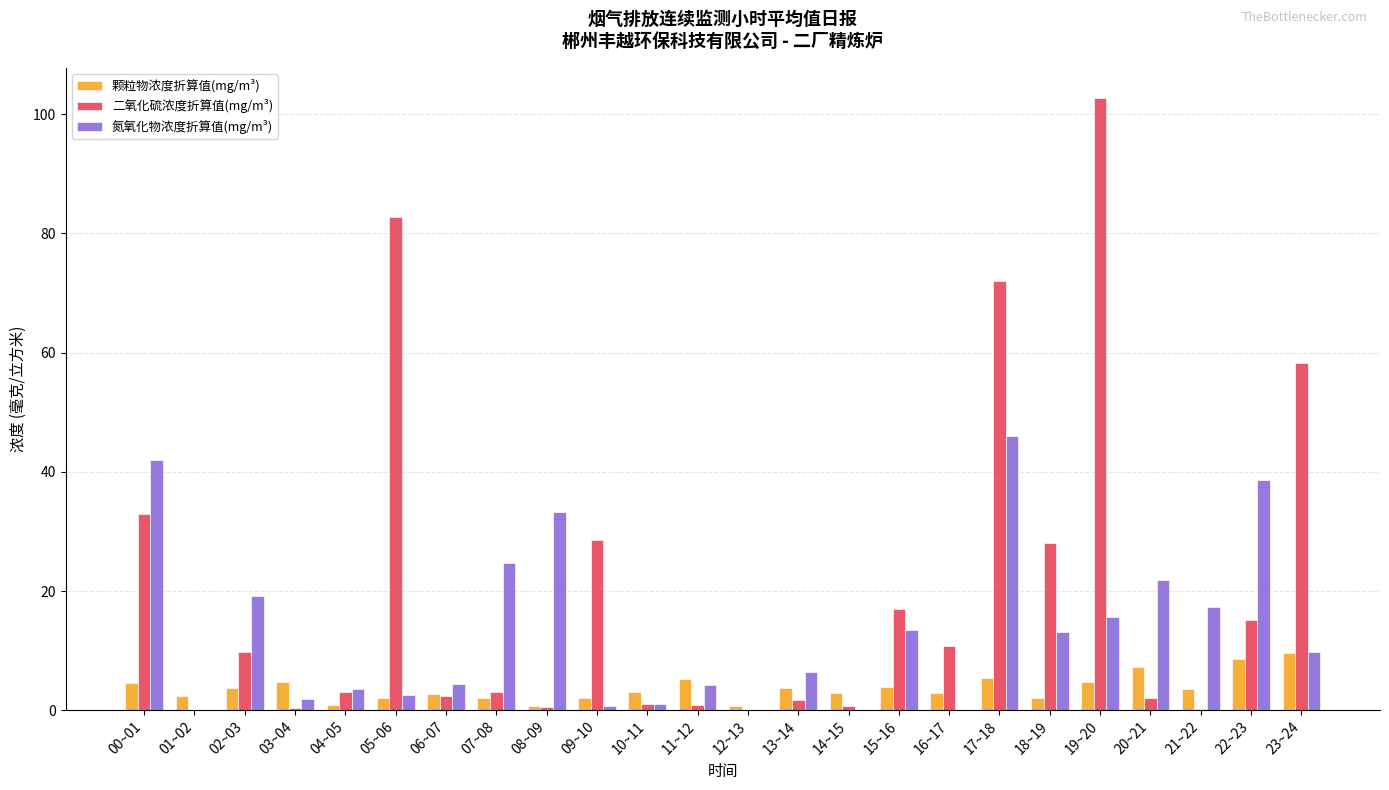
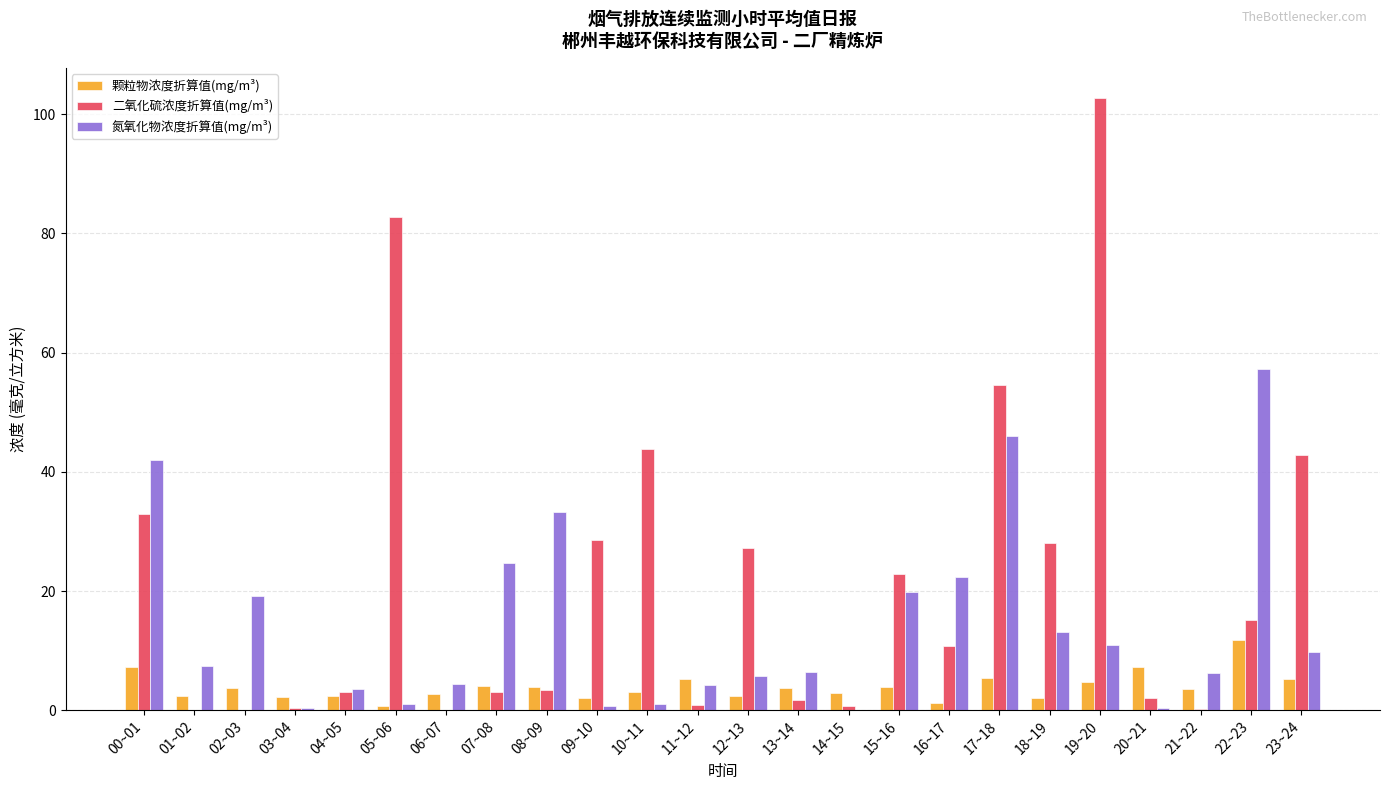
颗粒物浓度折算值(mg/m³), 00~01: 5 -> 7
氮氧化物浓度折算值(mg/m³), 01~02: 0 -> 7
二氧化硫浓度折算值(mg/m³), 02~03: 10 -> 0
颗粒物浓度折算值(mg/m³), 03~04: 5 -> 2
氮氧化物浓度折算值(mg/m³), 03~04: 2 -> 0
颗粒物浓度折算值(mg/m³), 04~05: 1 -> 2
颗粒物浓度折算值(mg/m³), 05~06: 2 -> 1
氮氧化物浓度折算值(mg/m³), 05~06: 3 -> 1
二氧化硫浓度折算值(mg/m³), 06~07: 2 -> 0
颗粒物浓度折算值(mg/m³), 07~08: 2 -> 4
颗粒物浓度折算值(mg/m³), 08~09: 1 -> 4
二氧化硫浓度折算值(mg/m³), 08~09: 1 -> 3
二氧化硫浓度折算值(mg/m³), 10~11: 1 -> 44
颗粒物浓度折算值(mg/m³), 12~13: 1 -> 2
二氧化硫浓度折算值(mg/m³), 12~13: 0 -> 27
氮氧化物浓度折算值(mg/m³), 12~13: 0 -> 6
二氧化硫浓度折算值(mg/m³), 15~16: 17 -> 23
氮氧化物浓度折算值(mg/m³), 15~16: 14 -> 20
颗粒物浓度折算值(mg/m³), 16~17: 3 -> 1
氮氧化物浓度折算值(mg/m³), 16~17: 0 -> 22
二氧化硫浓度折算值(mg/m³), 17~18: 72 -> 55
氮氧化物浓度折算值(mg/m³), 19~20: 16 -> 11
氮氧化物浓度折算值(mg/m³), 20~21: 22 -> 0
氮氧化物浓度折算值(mg/m³), 21~22: 17 -> 6
颗粒物浓度折算值(mg/m³), 22~23: 9 -> 12
氮氧化物浓度折算值(mg/m³), 22~23: 39 -> 57
颗粒物浓度折算值(mg/m³), 23~24: 10 -> 5
二氧化硫浓度折算值(mg/m³), 23~24: 58 -> 43
